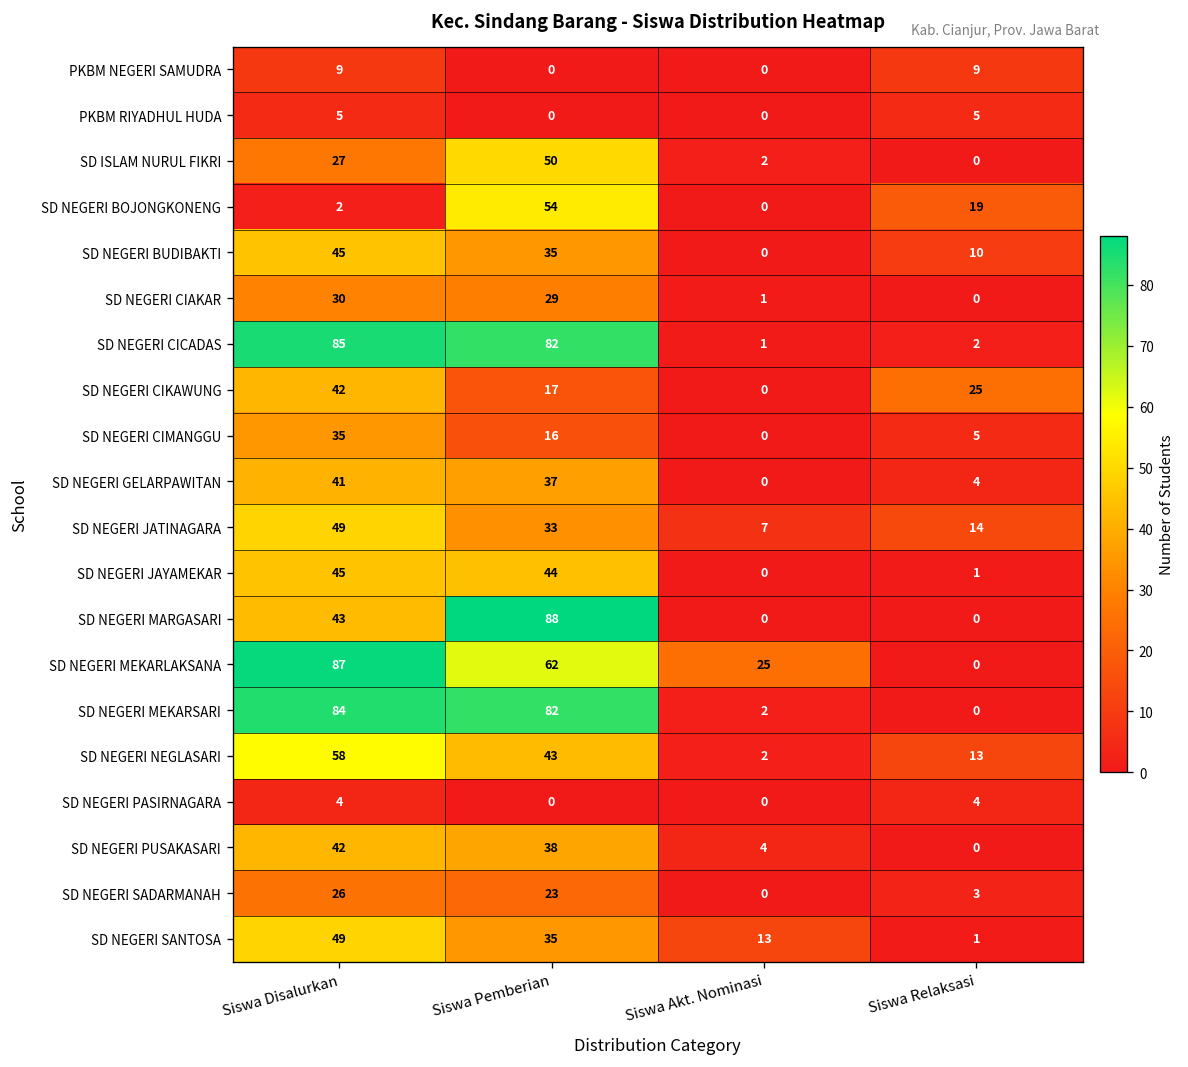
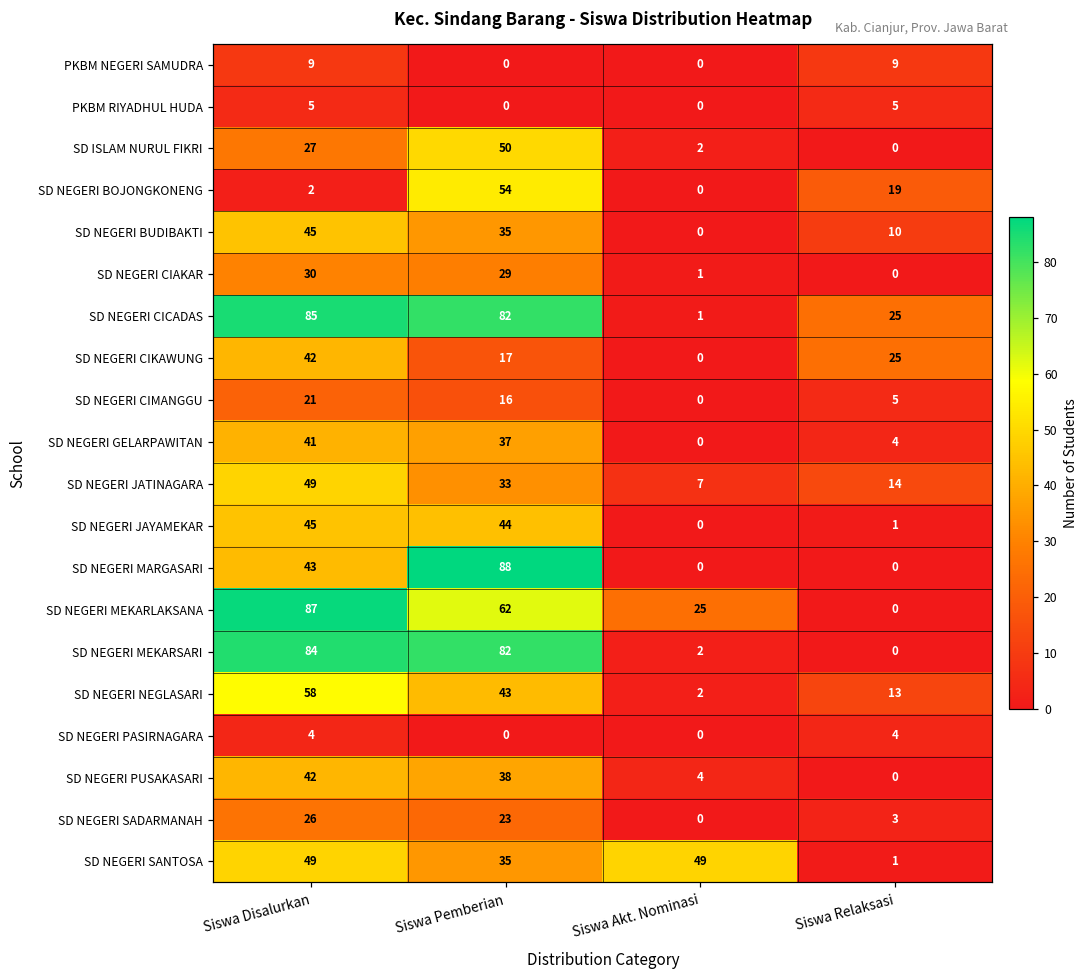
SD NEGERI CICADAS, Siswa Relaksasi: 2 -> 25
SD NEGERI CIMANGGU, Siswa Disalurkan: 35 -> 21
SD NEGERI SANTOSA, Siswa Akt. Nominasi: 13 -> 49
